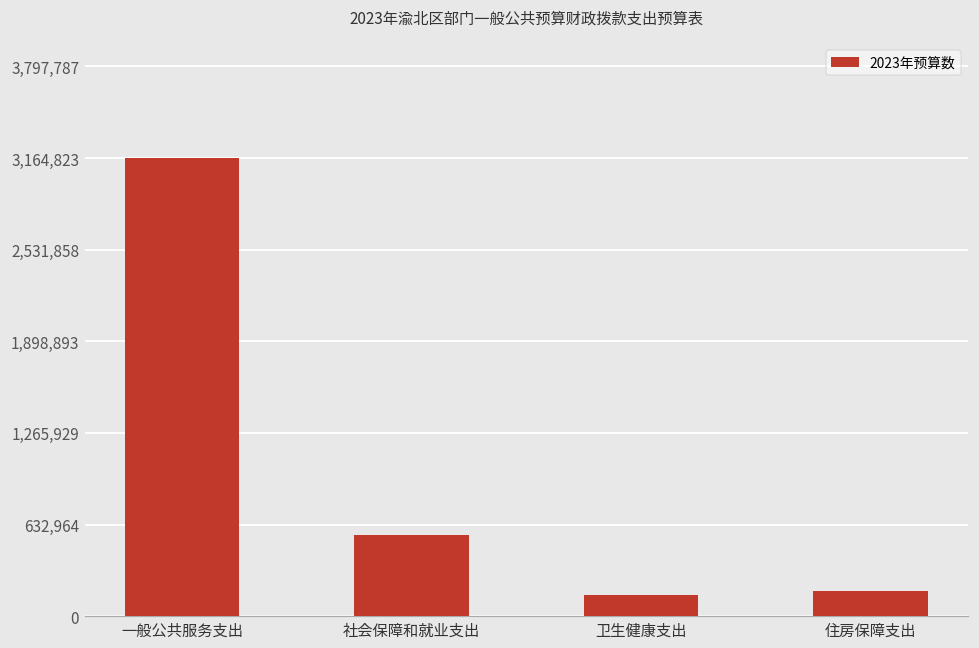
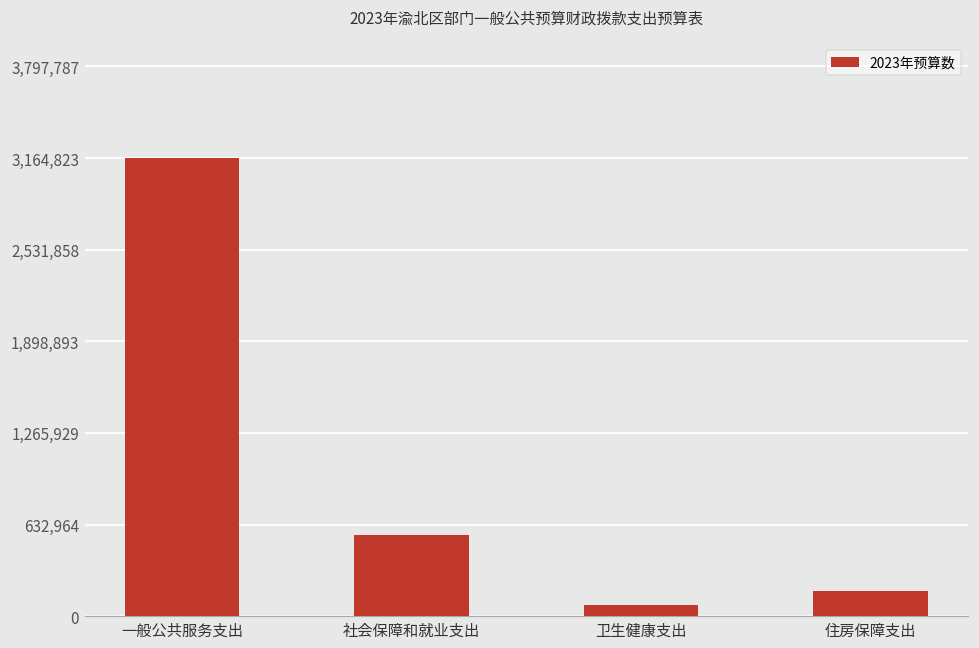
卫生健康支出: 150,000 -> 80,000
